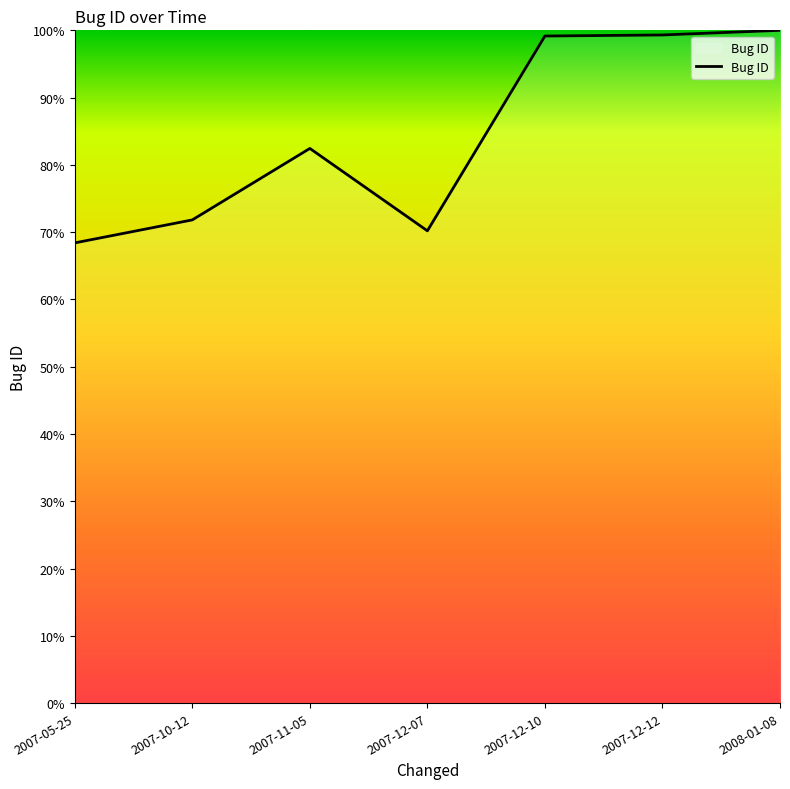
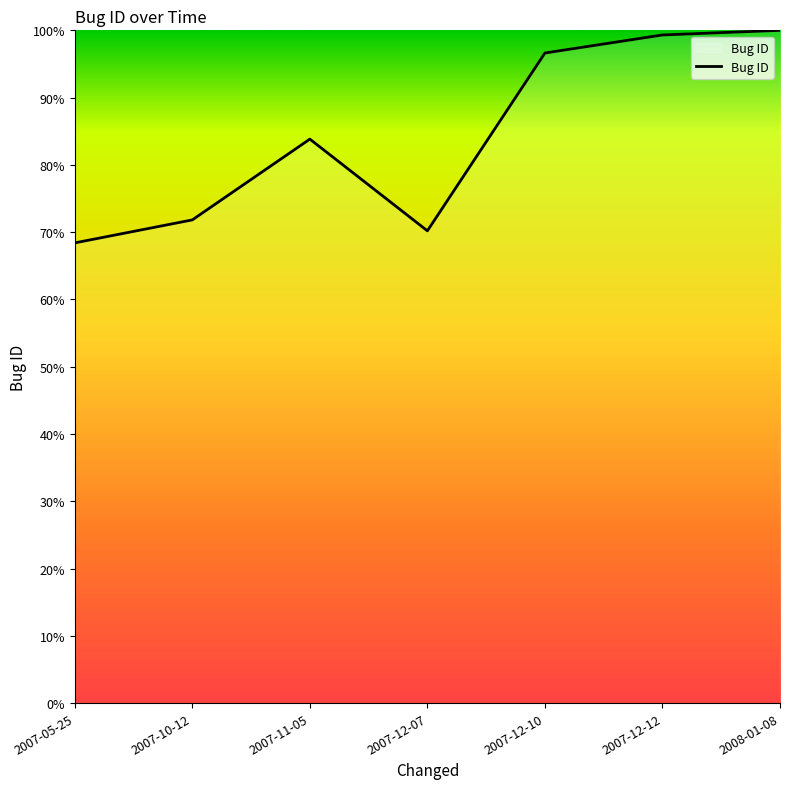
2007-11-05: 82% -> 84%
2007-12-10: 99% -> 97%
